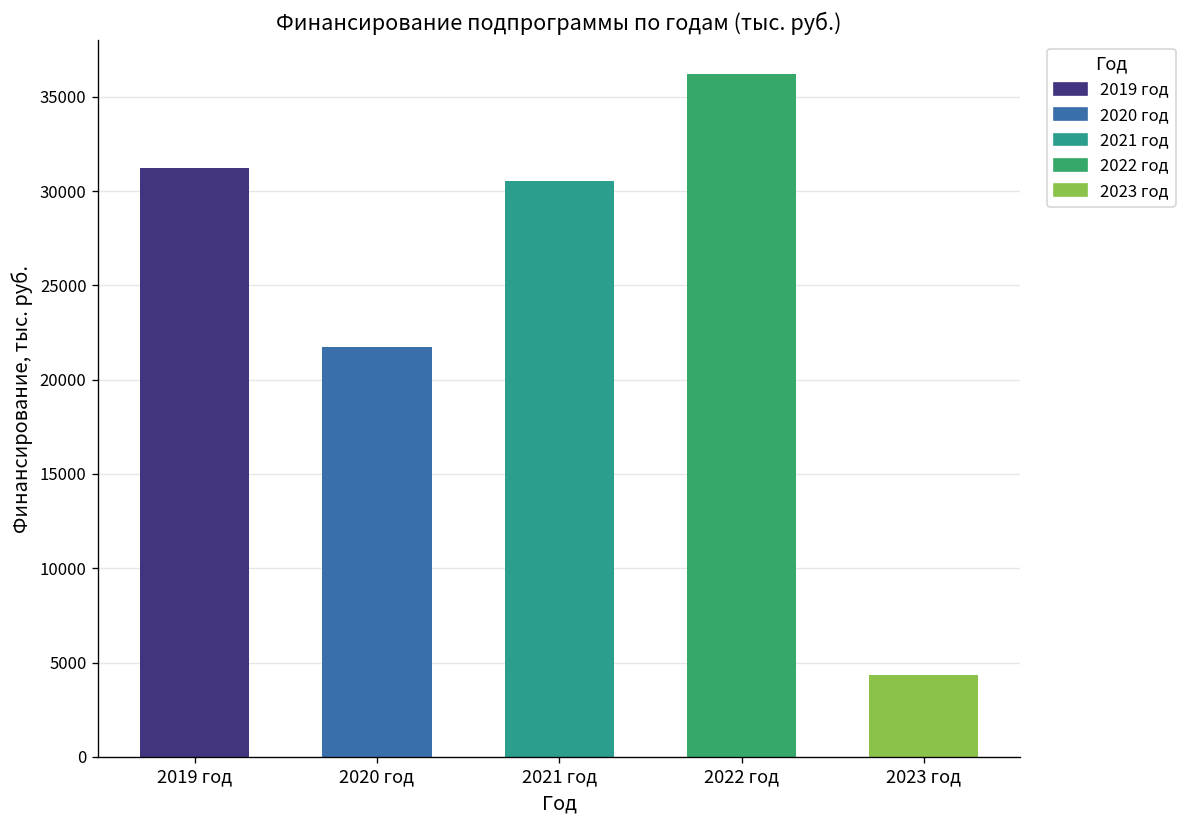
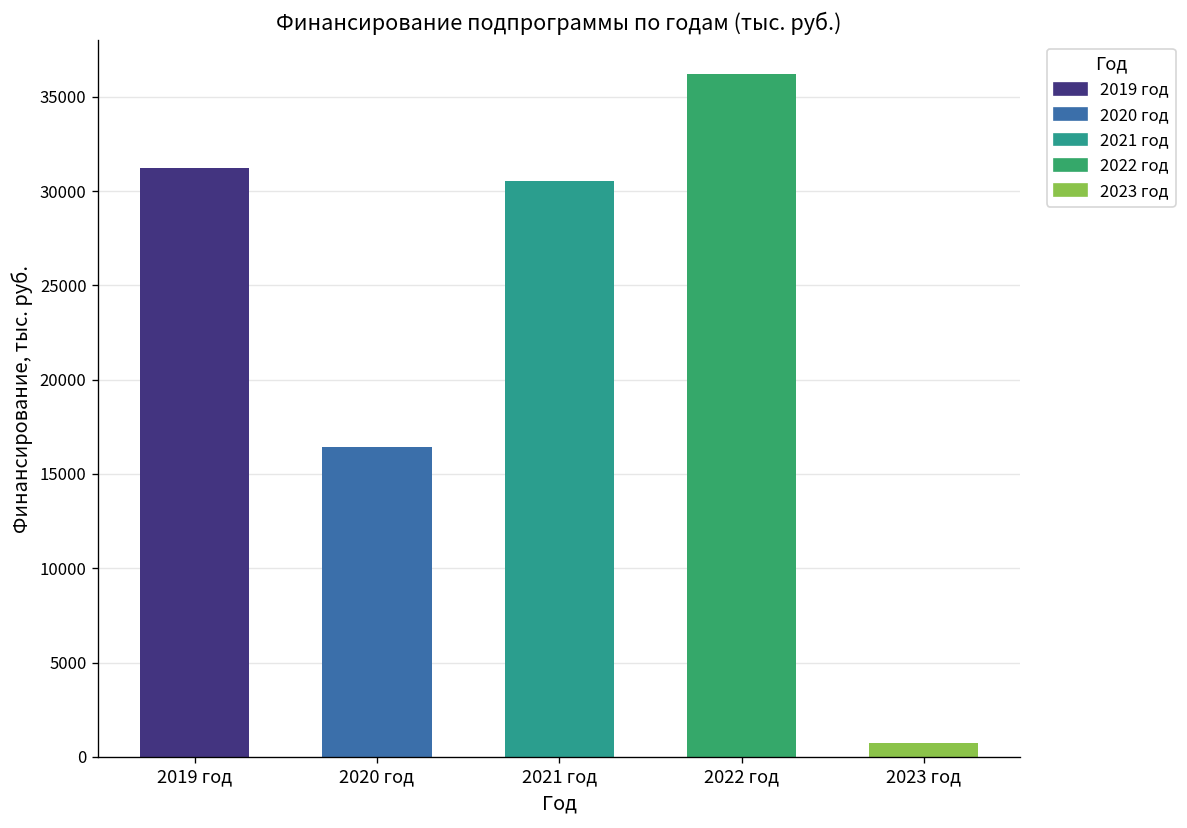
2020 год: 21700 -> 16400
2023 год: 4300 -> 800
